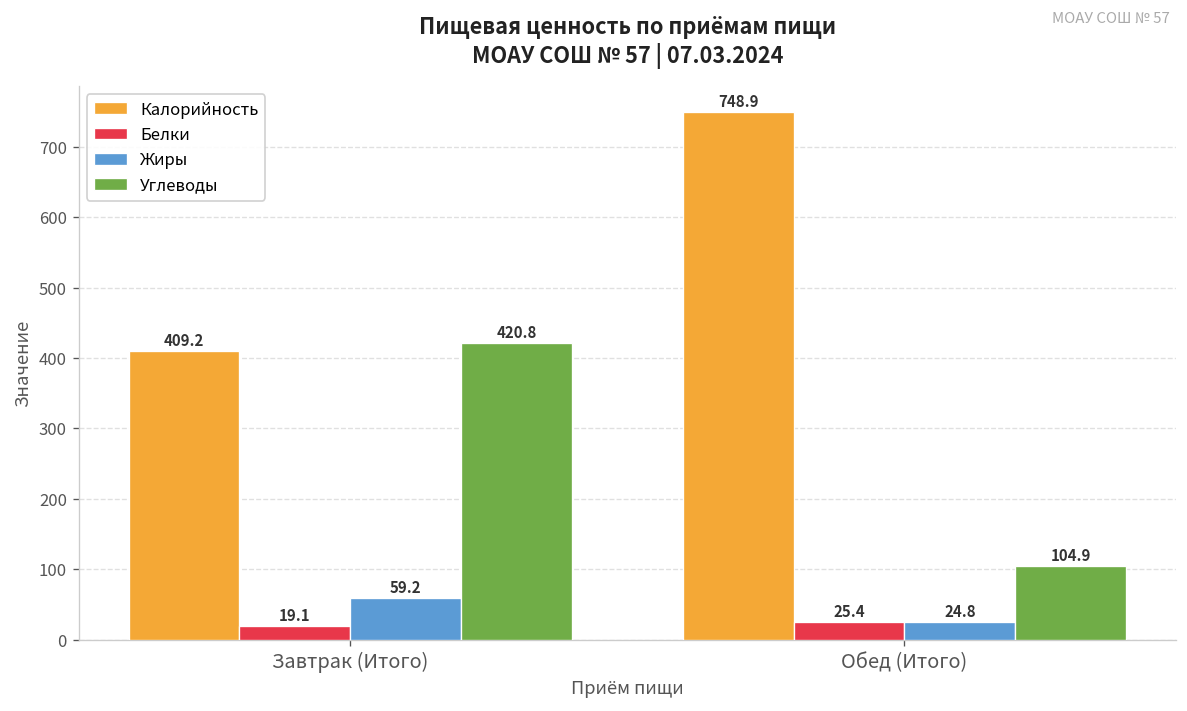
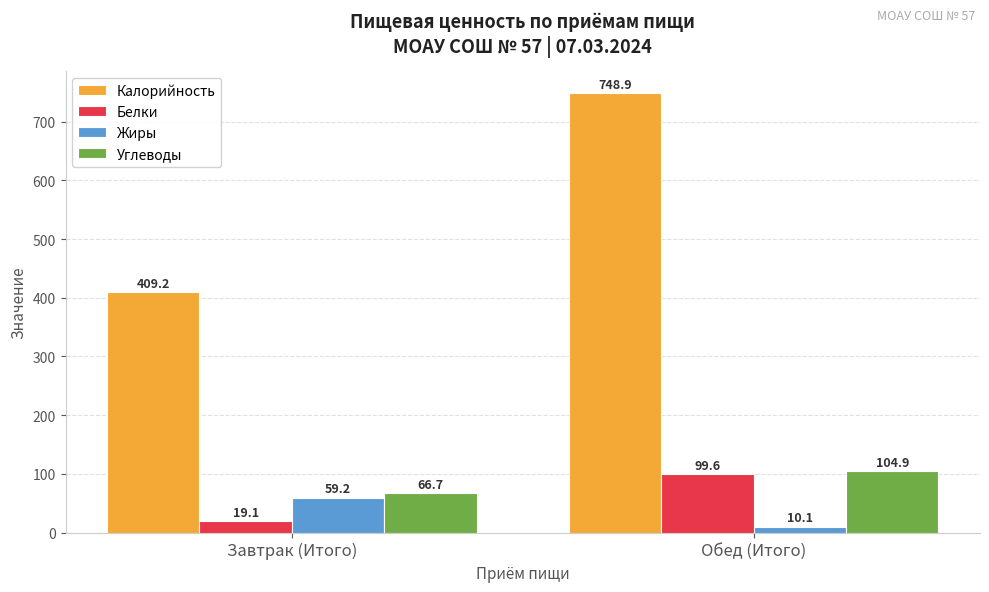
Углеводы, Завтрак (Итого): 420.8 -> 66.7
Белки, Обед (Итого): 25.4 -> 99.6
Жиры, Обед (Итого): 24.8 -> 10.1
